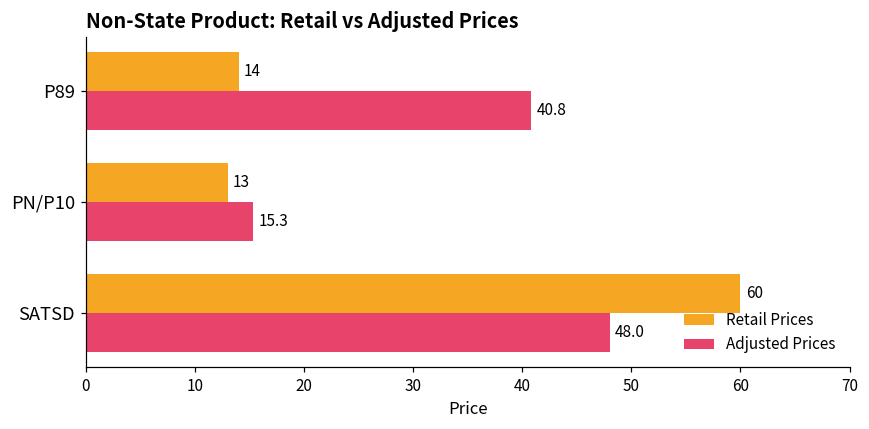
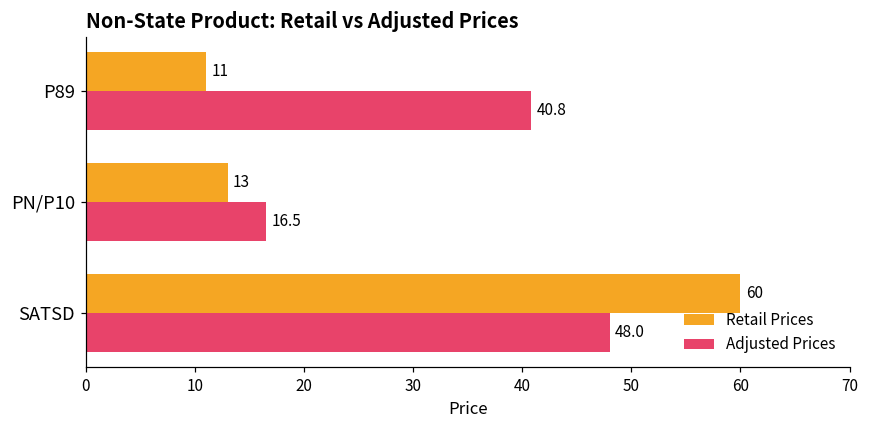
Retail Prices, P89: 14 -> 11
Adjusted Prices, PN/P10: 15.3 -> 16.5
